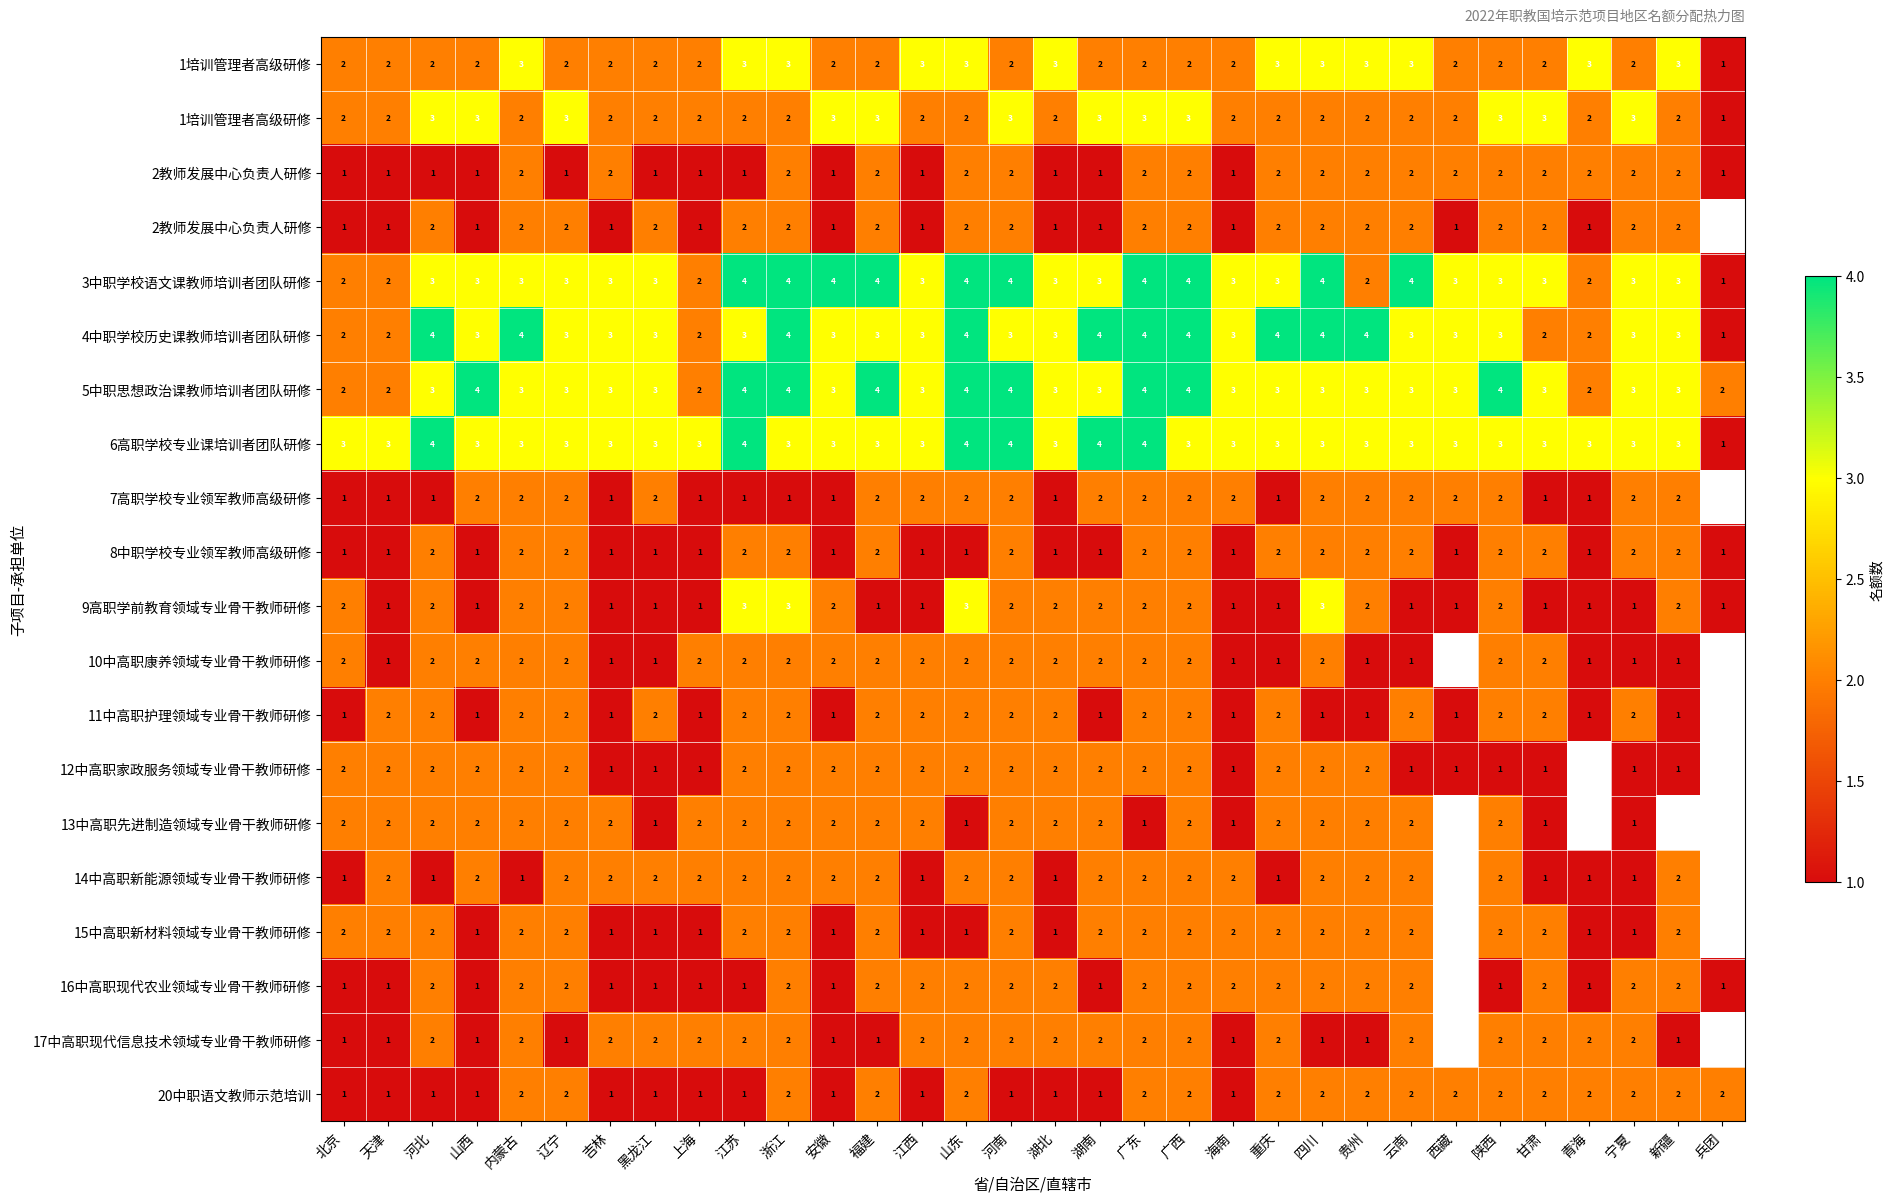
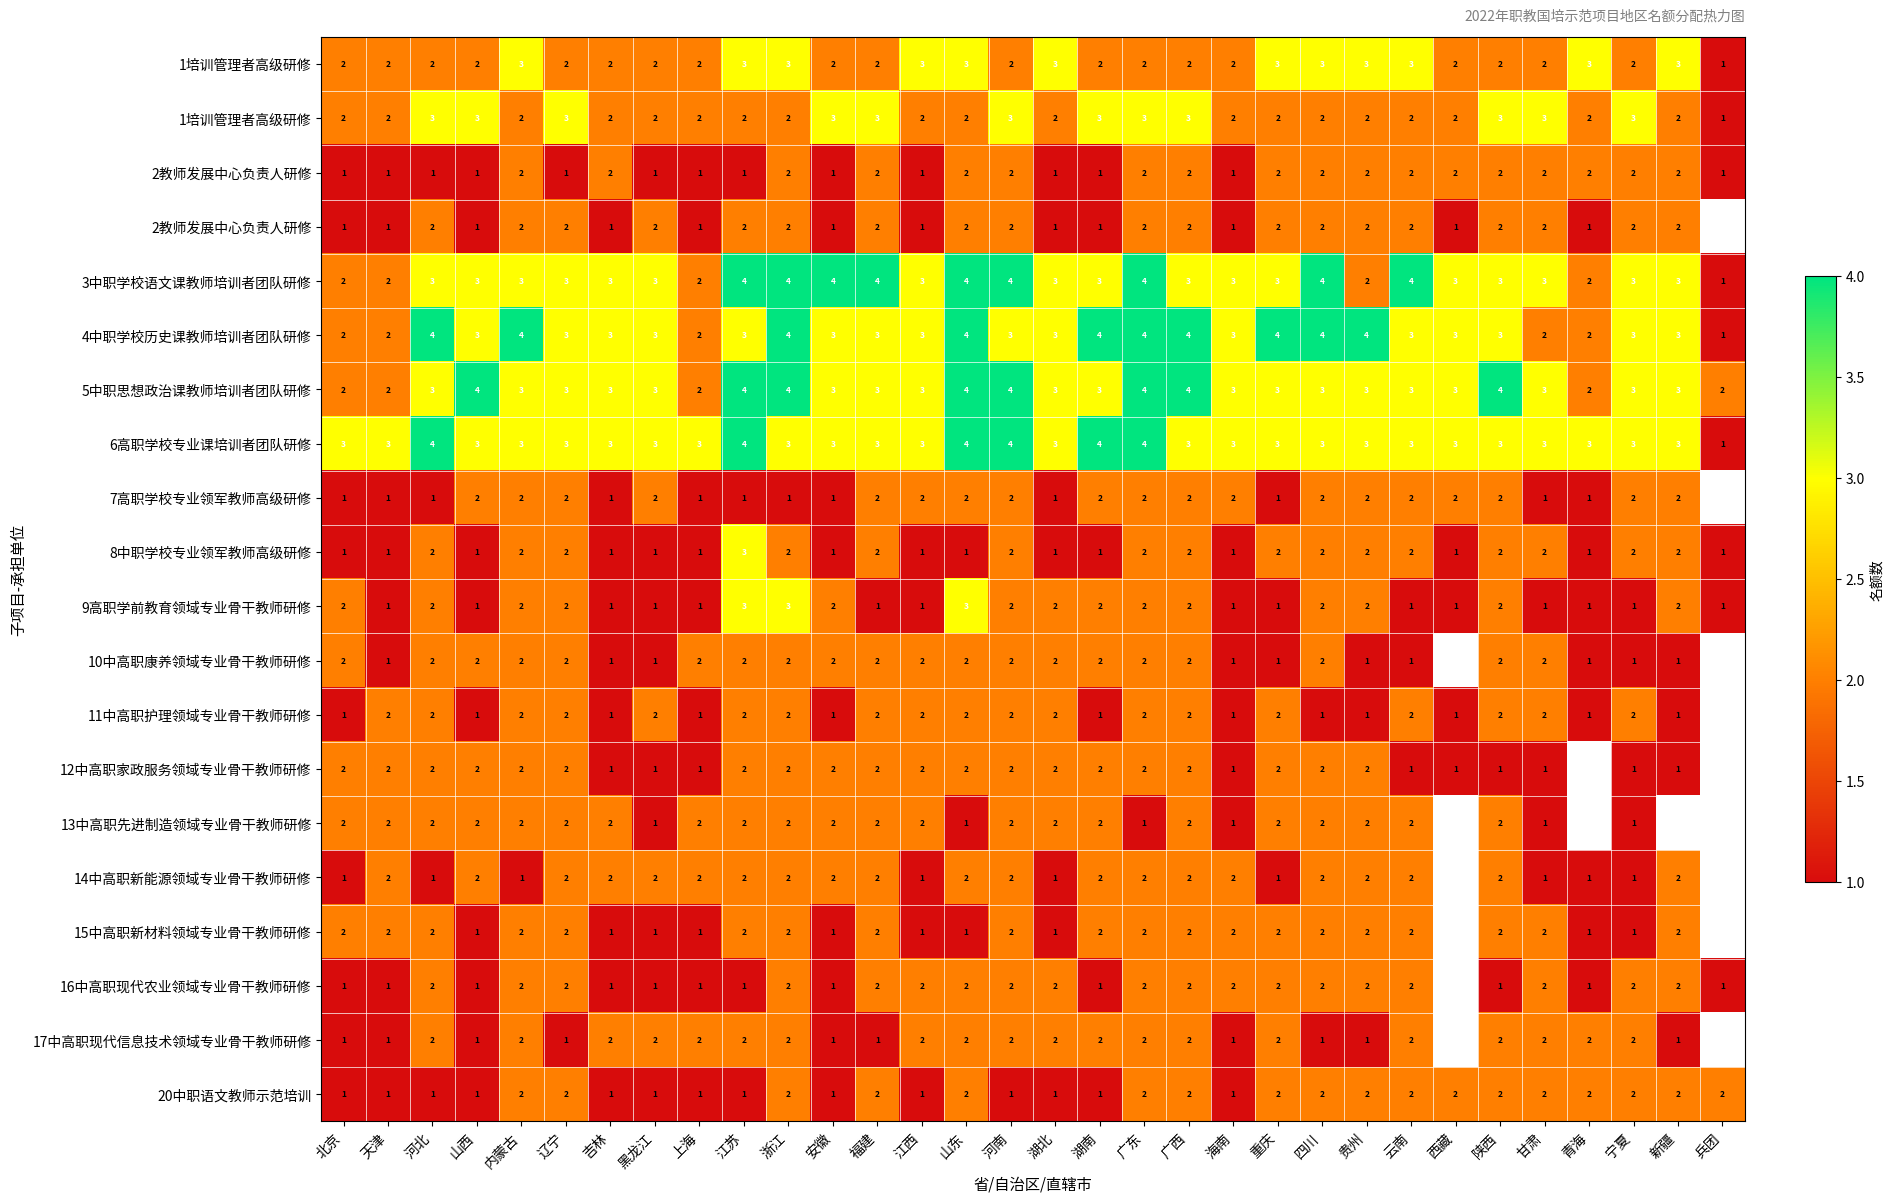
3中职学校语文课教师培训者团队研修, 广西: 4 -> 3
5中职思想政治课教师培训者团队研修, 福建: 4 -> 3
8中职学校专业领军教师高级研修, 江苏: 2 -> 3
9高职学前教育领域专业骨干教师研修, 四川: 3 -> 2
